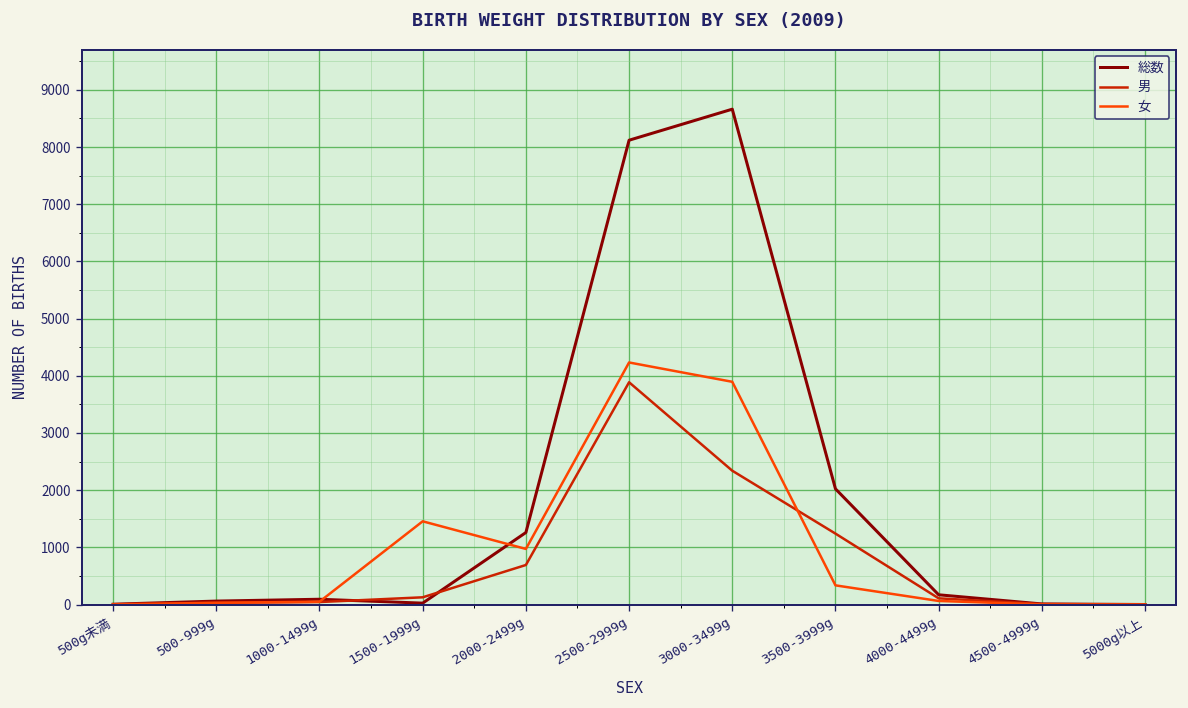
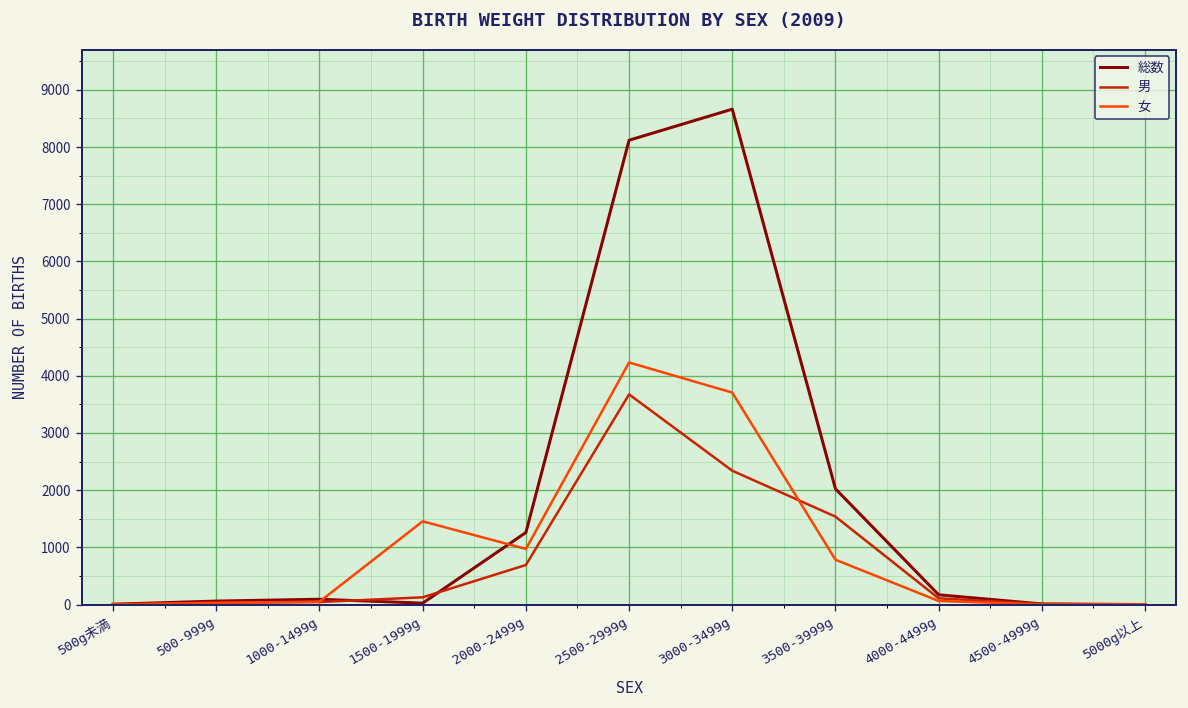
男, 2500-2999g: 3900 -> 3700
女, 3000-3499g: 3900 -> 3700
男, 3500-3999g: 1200 -> 1500
女, 3500-3999g: 300 -> 800
